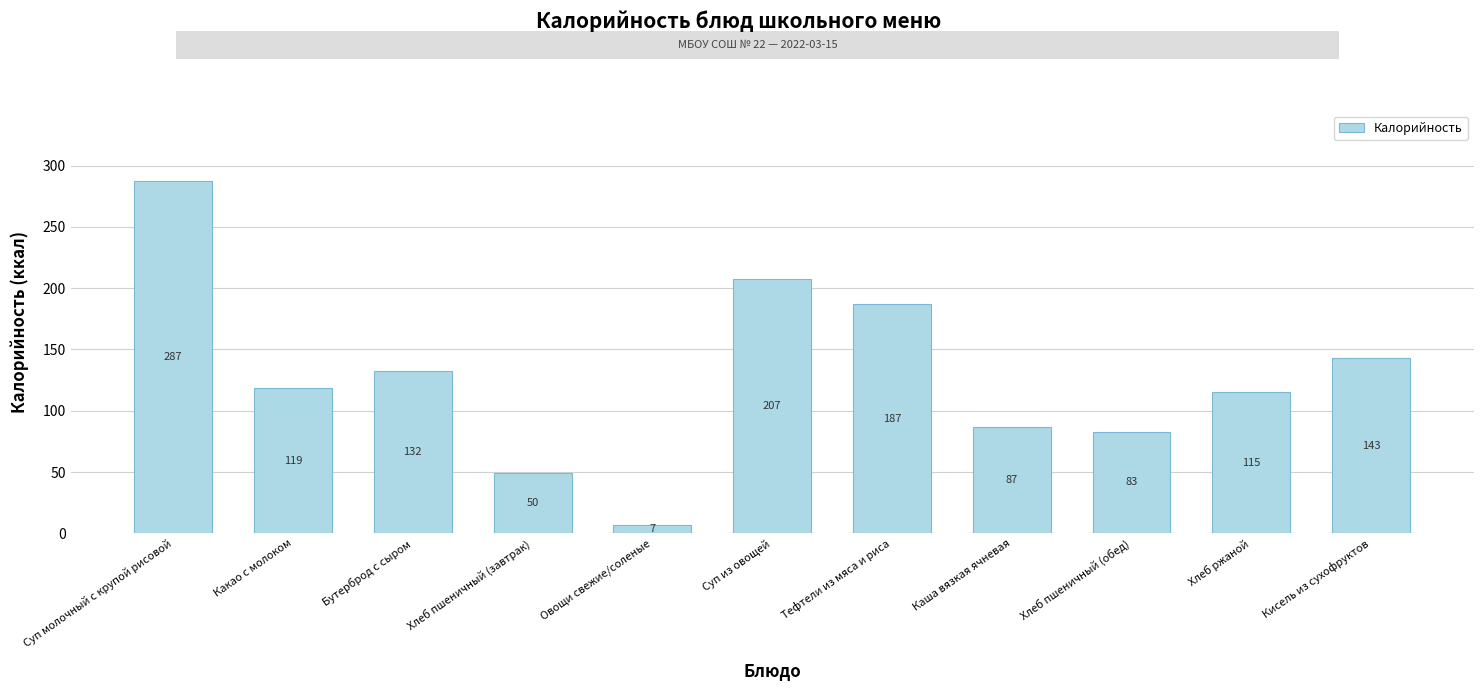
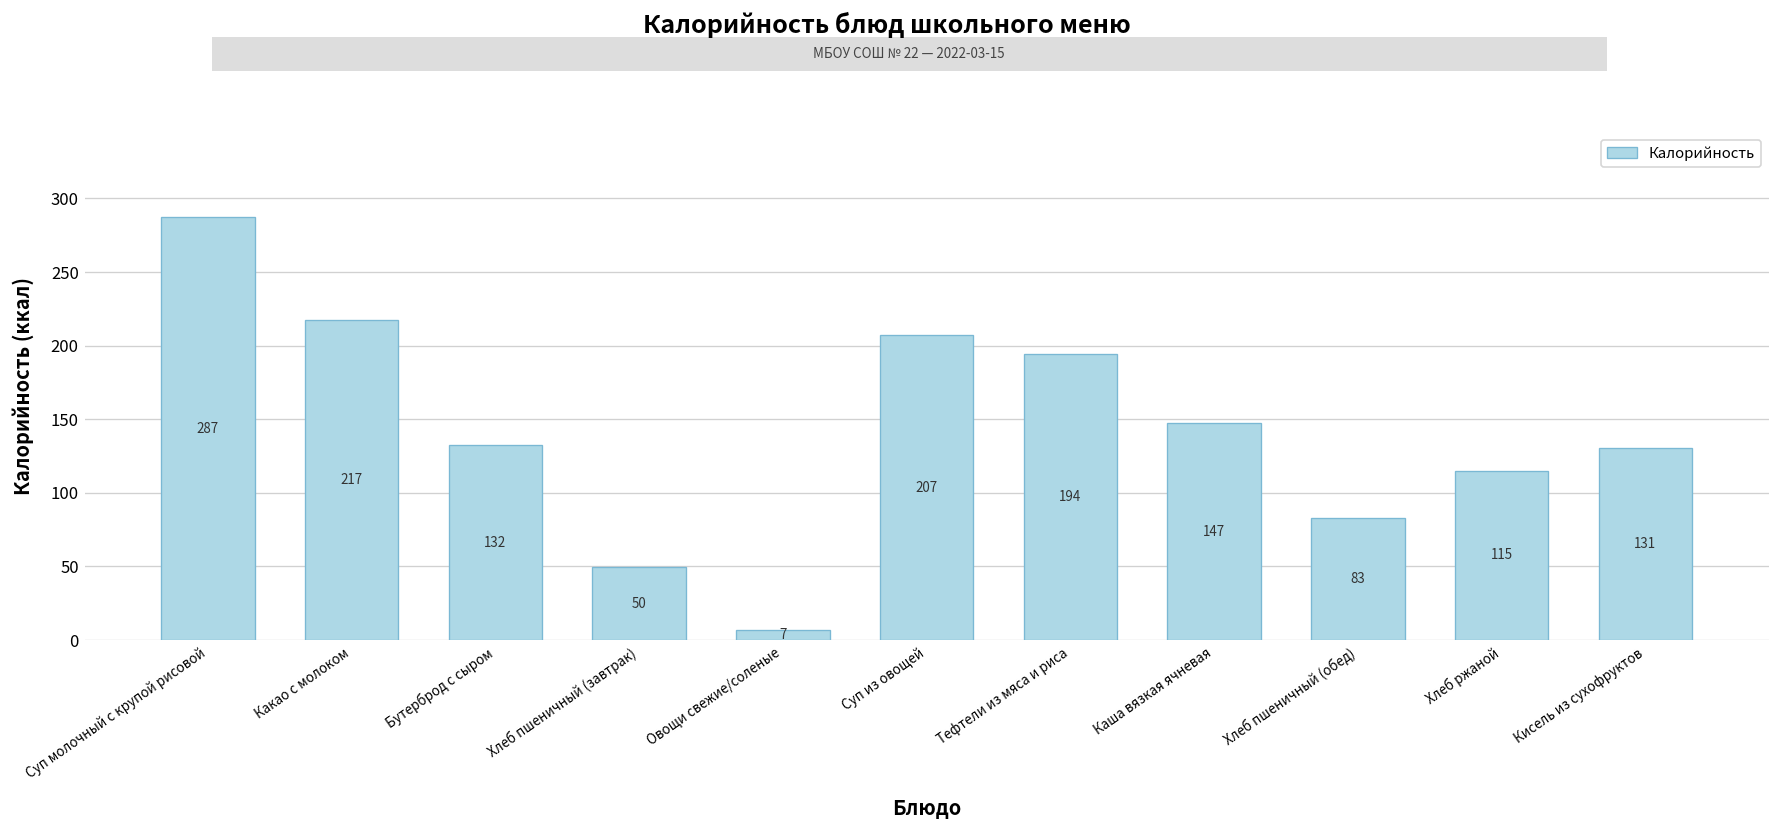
Какао с молоком: 119 -> 217
Тефтели из мяса и риса: 187 -> 194
Каша вязкая ячневая: 87 -> 147
Кисель из сухофруктов: 143 -> 131
